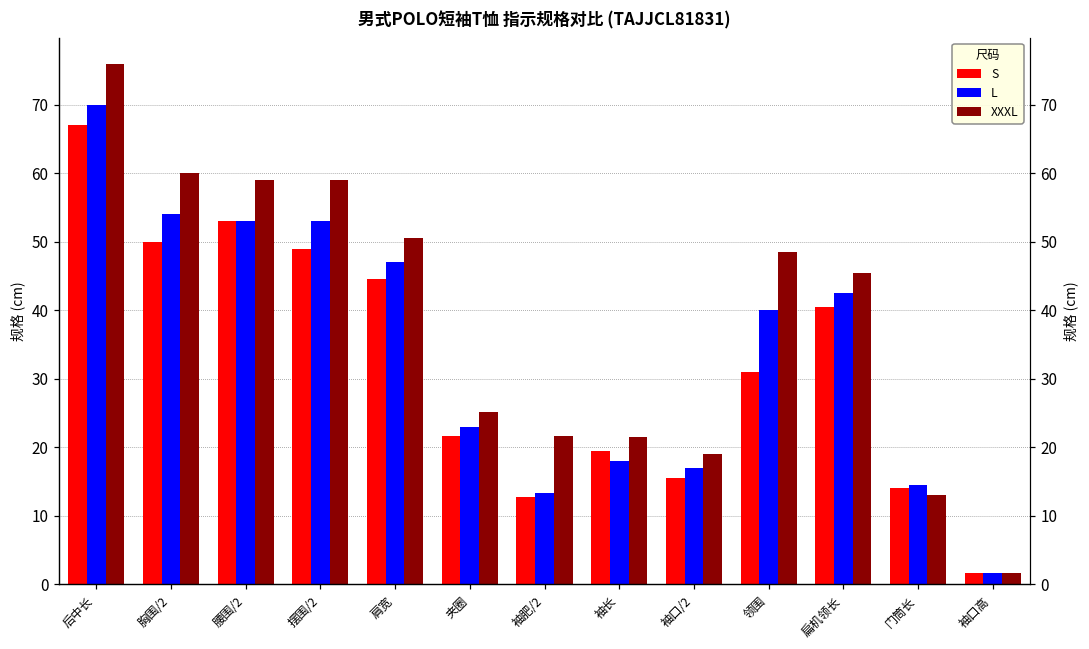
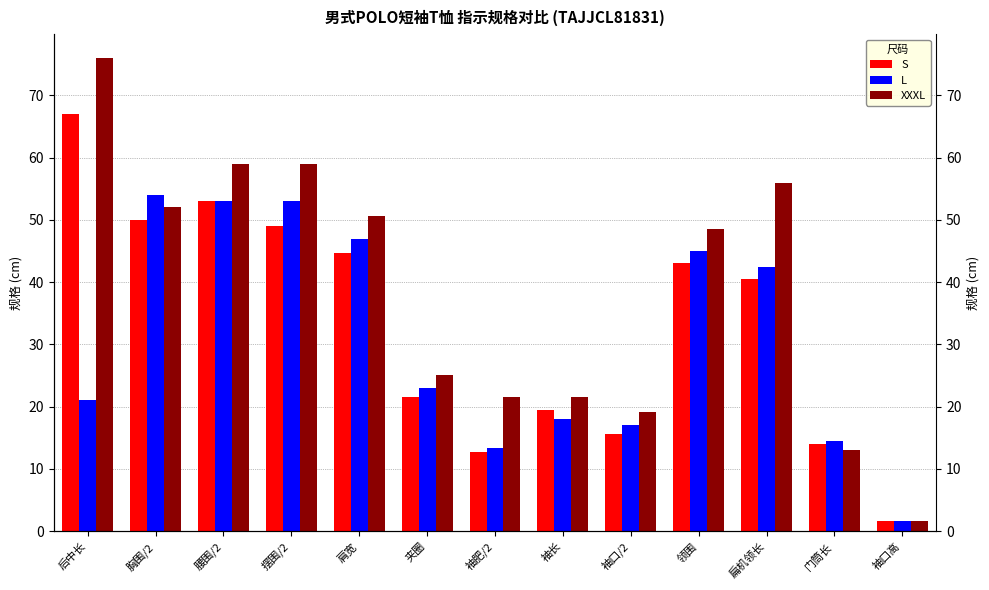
L, 后中长: 70 -> 21
XXXL, 胸围/2: 60 -> 52
S, 领围: 31 -> 43
L, 领围: 40 -> 45
XXXL, 扁机领长: 46 -> 56
